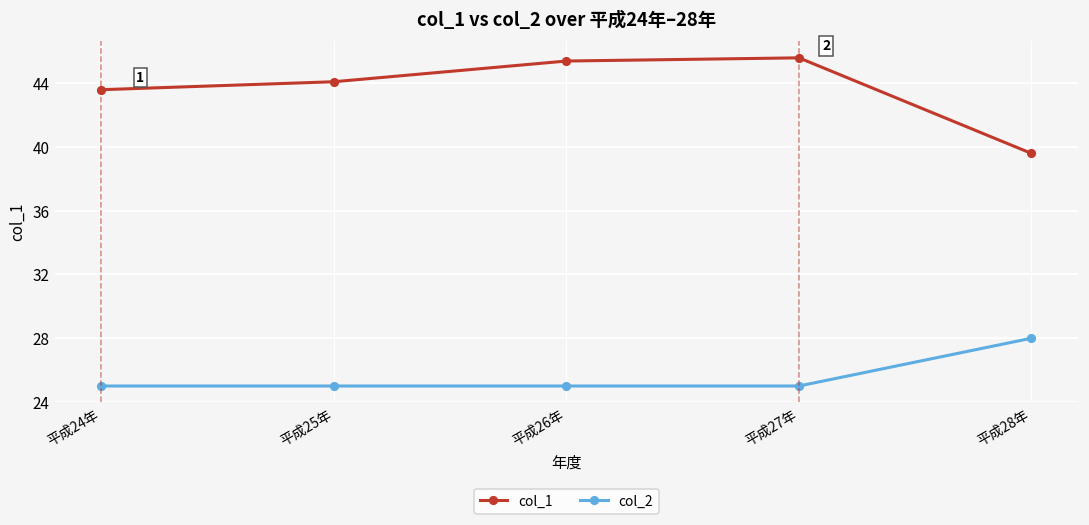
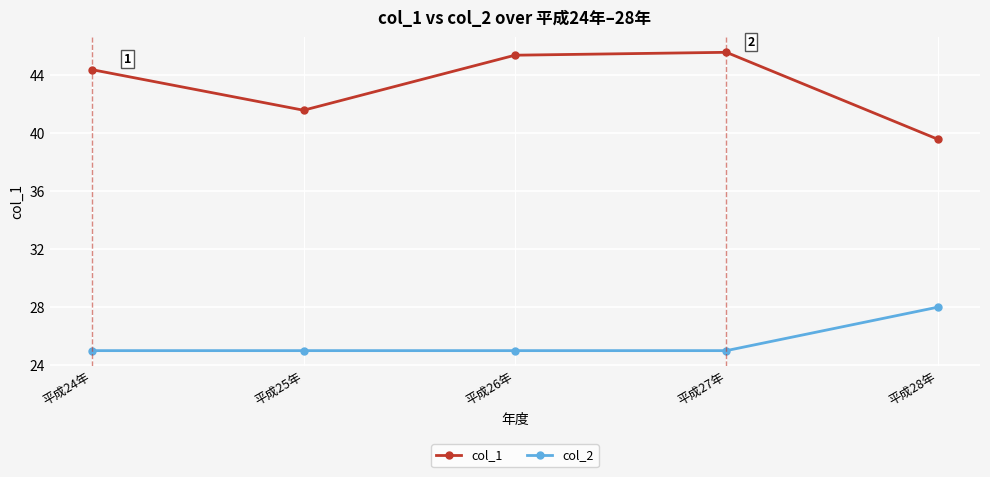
col_1, 平成24年: 43.6 -> 44.4
col_1, 平成25年: 44.1 -> 41.6
